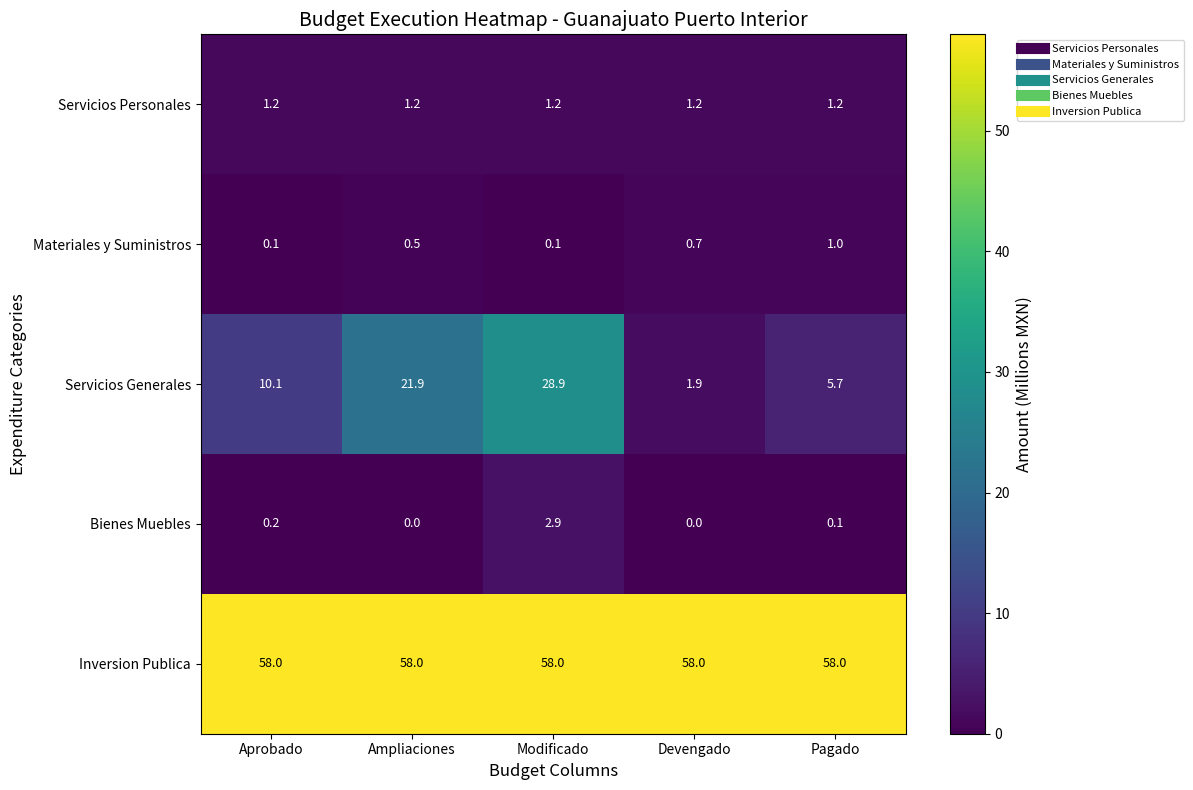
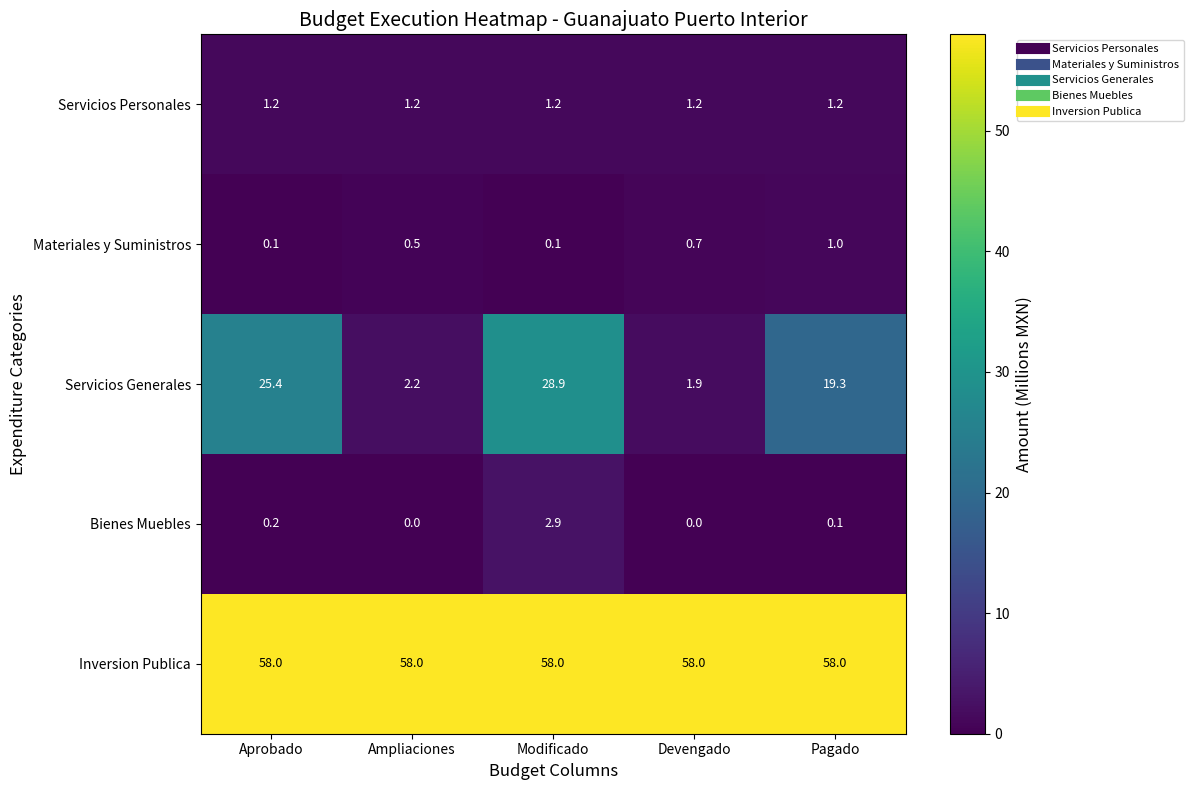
Servicios Generales, Aprobado: 10.1 -> 25.4
Servicios Generales, Ampliaciones: 21.9 -> 2.2
Servicios Generales, Pagado: 5.7 -> 19.3
